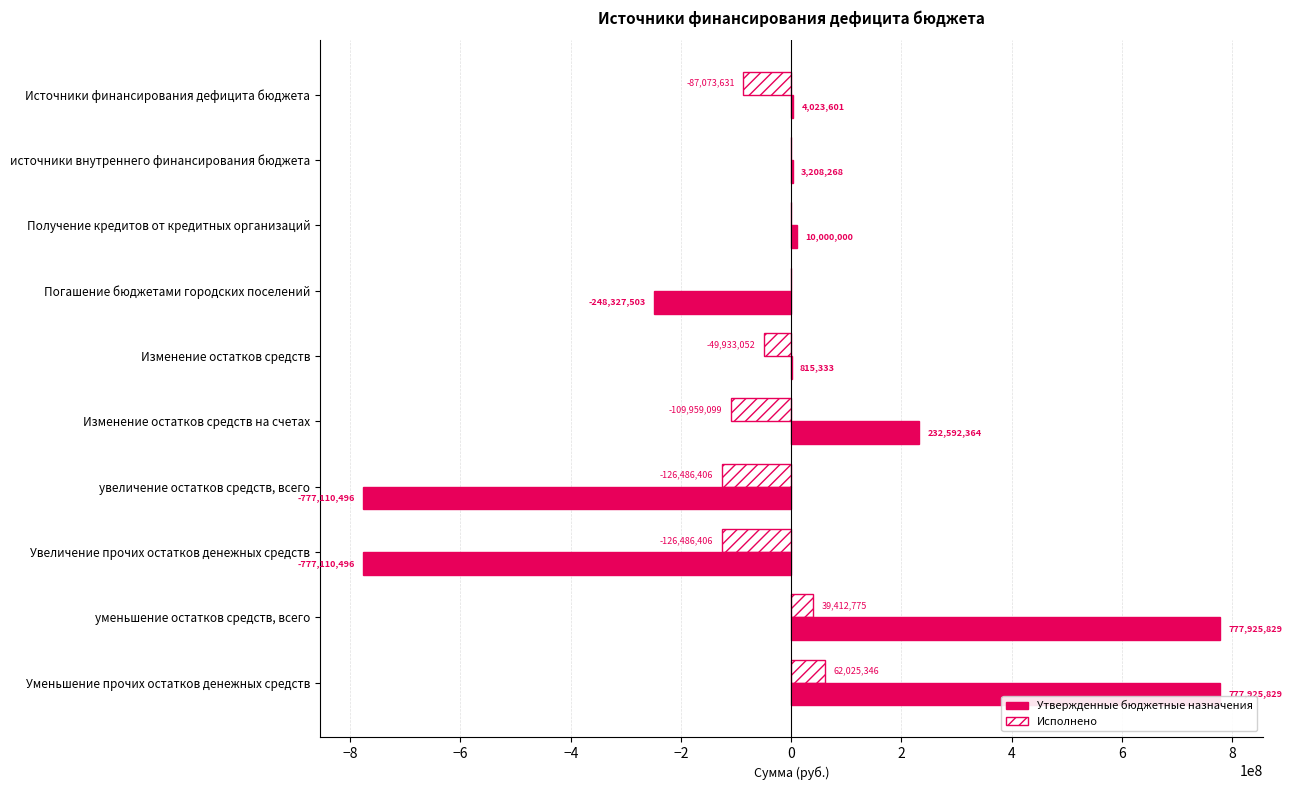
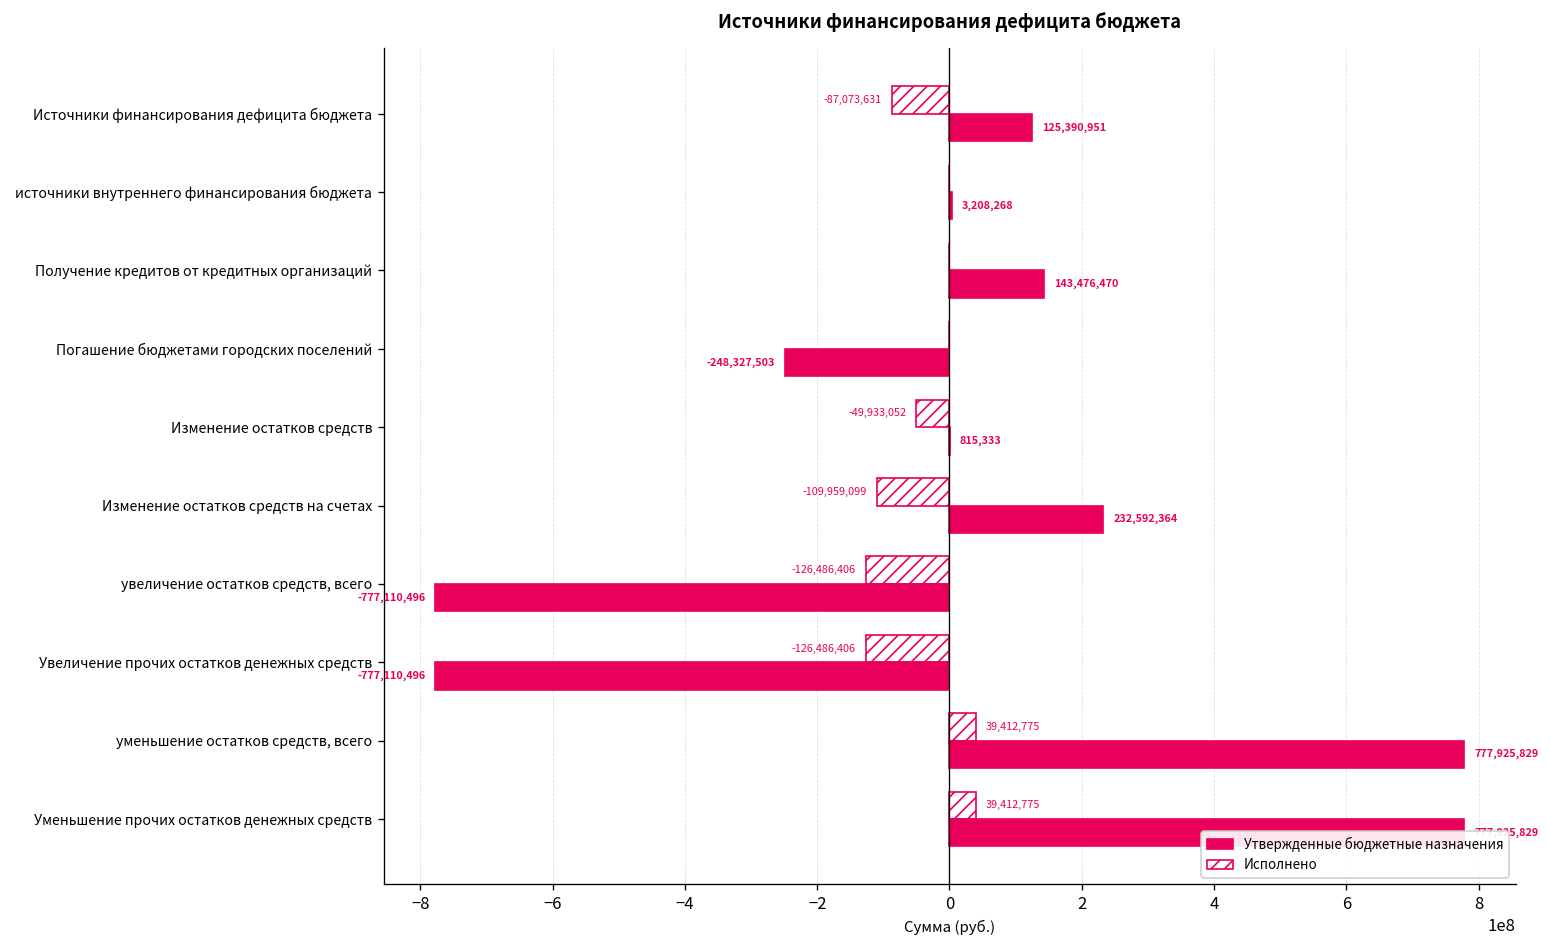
Утвержденные бюджетные назначения, Источники финансирования дефицита бюджета: 4,023,601 -> 125,390,951
Утвержденные бюджетные назначения, Получение кредитов от кредитных организаций: 10,000,000 -> 143,476,470
Исполнено, Уменьшение прочих остатков денежных средств: 62,025,346 -> 39,412,775
